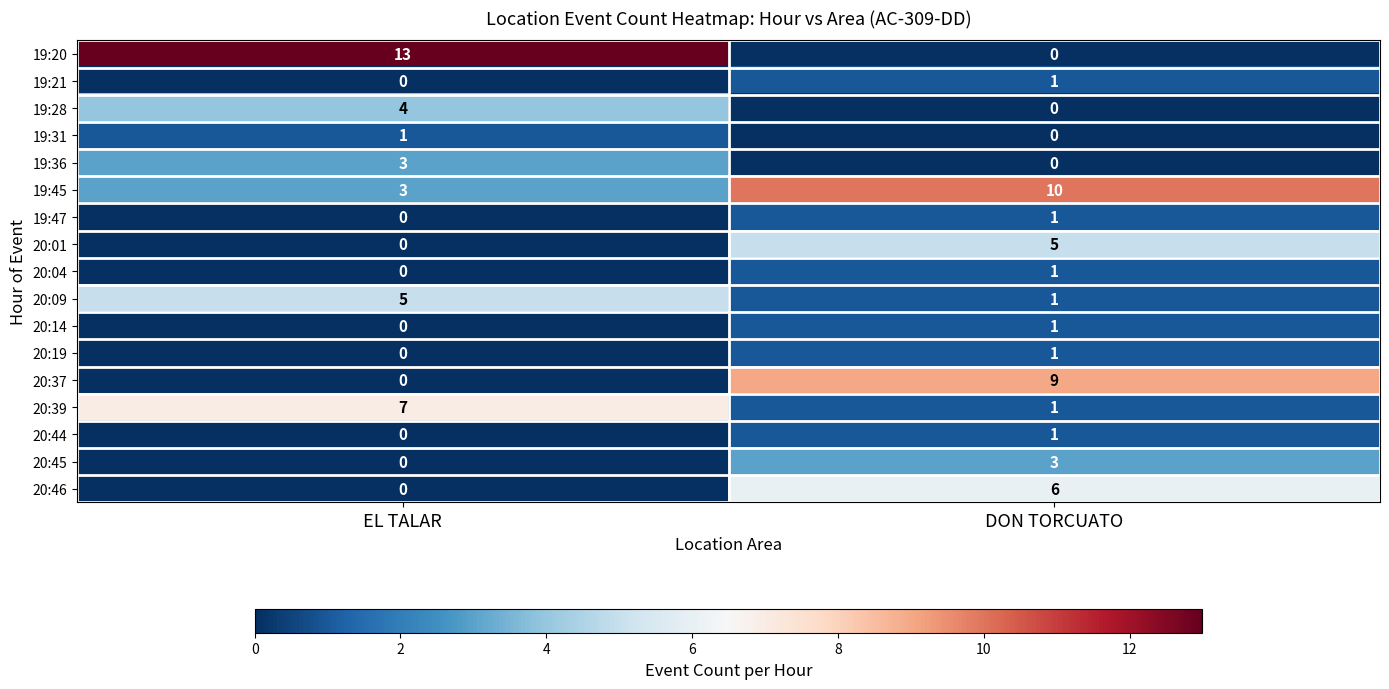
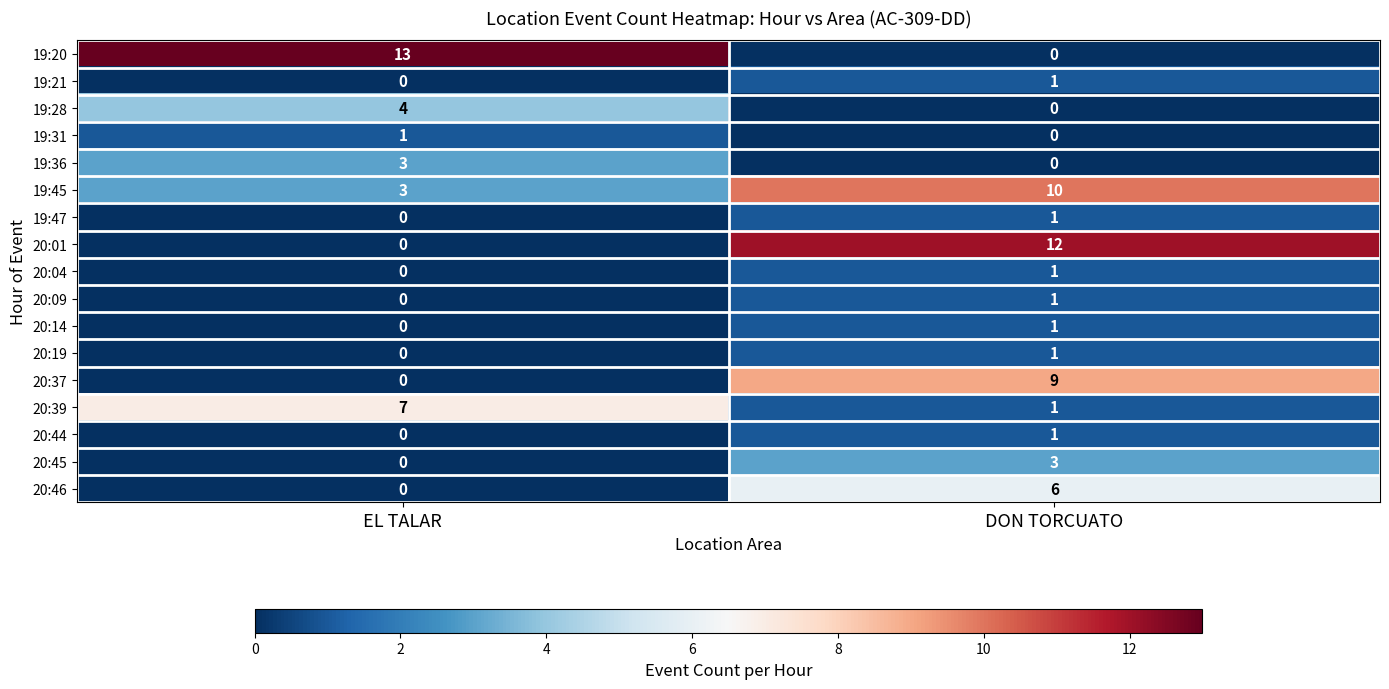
20:01, DON TORCUATO: 5 -> 12
20:09, EL TALAR: 5 -> 0
